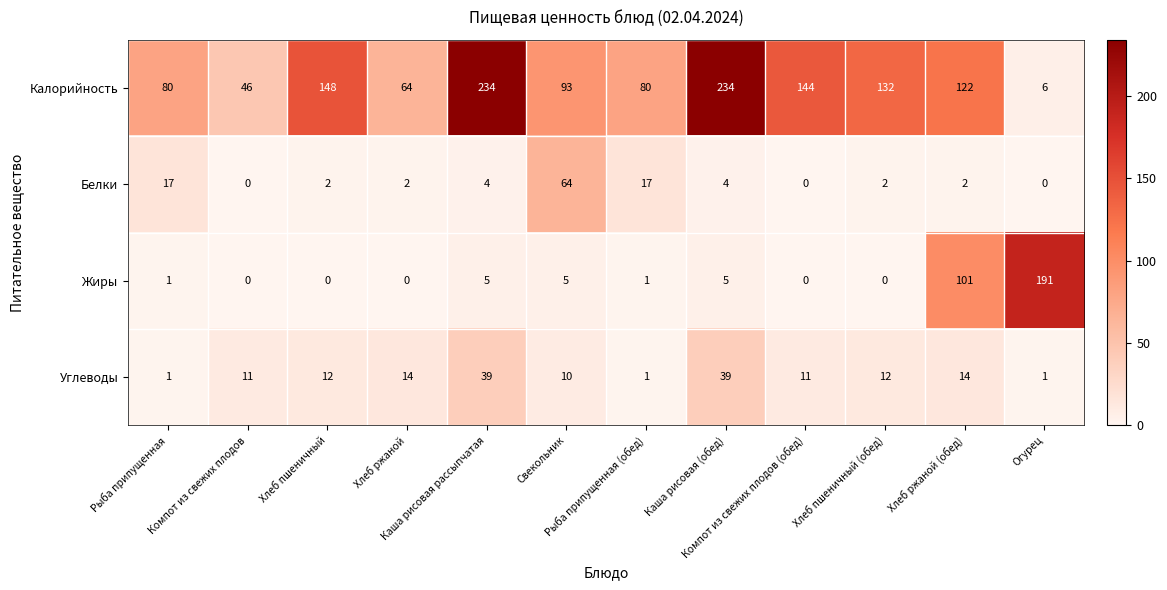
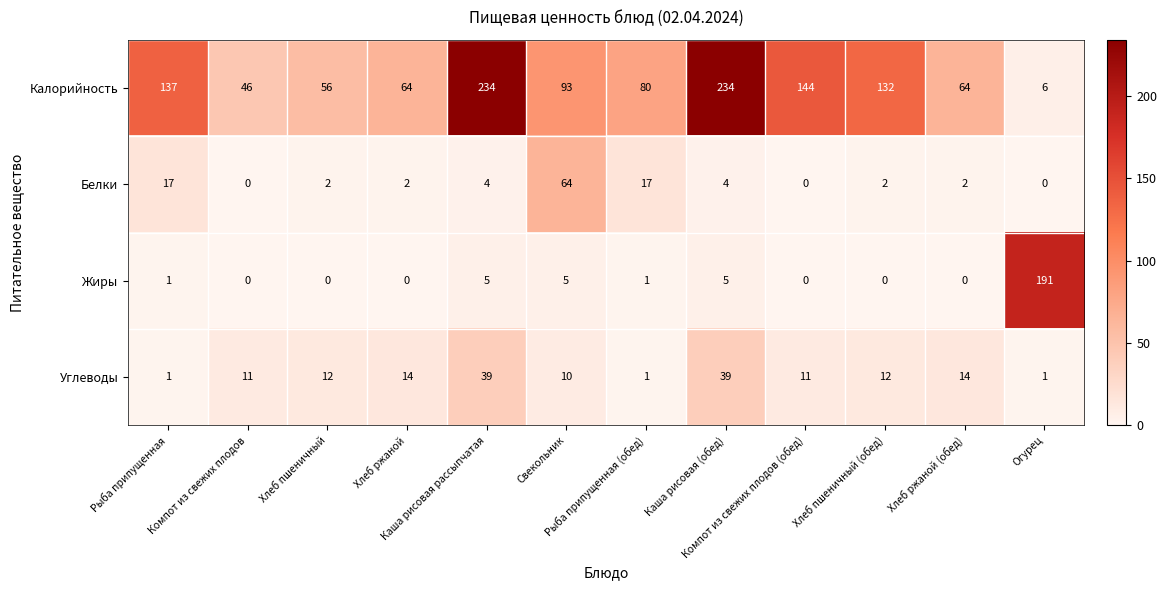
Калорийность, Рыба припущенная: 80 -> 137
Калорийность, Хлеб пшеничный: 148 -> 56
Калорийность, Хлеб ржаной (обед): 122 -> 64
Жиры, Хлеб ржаной (обед): 101 -> 0
